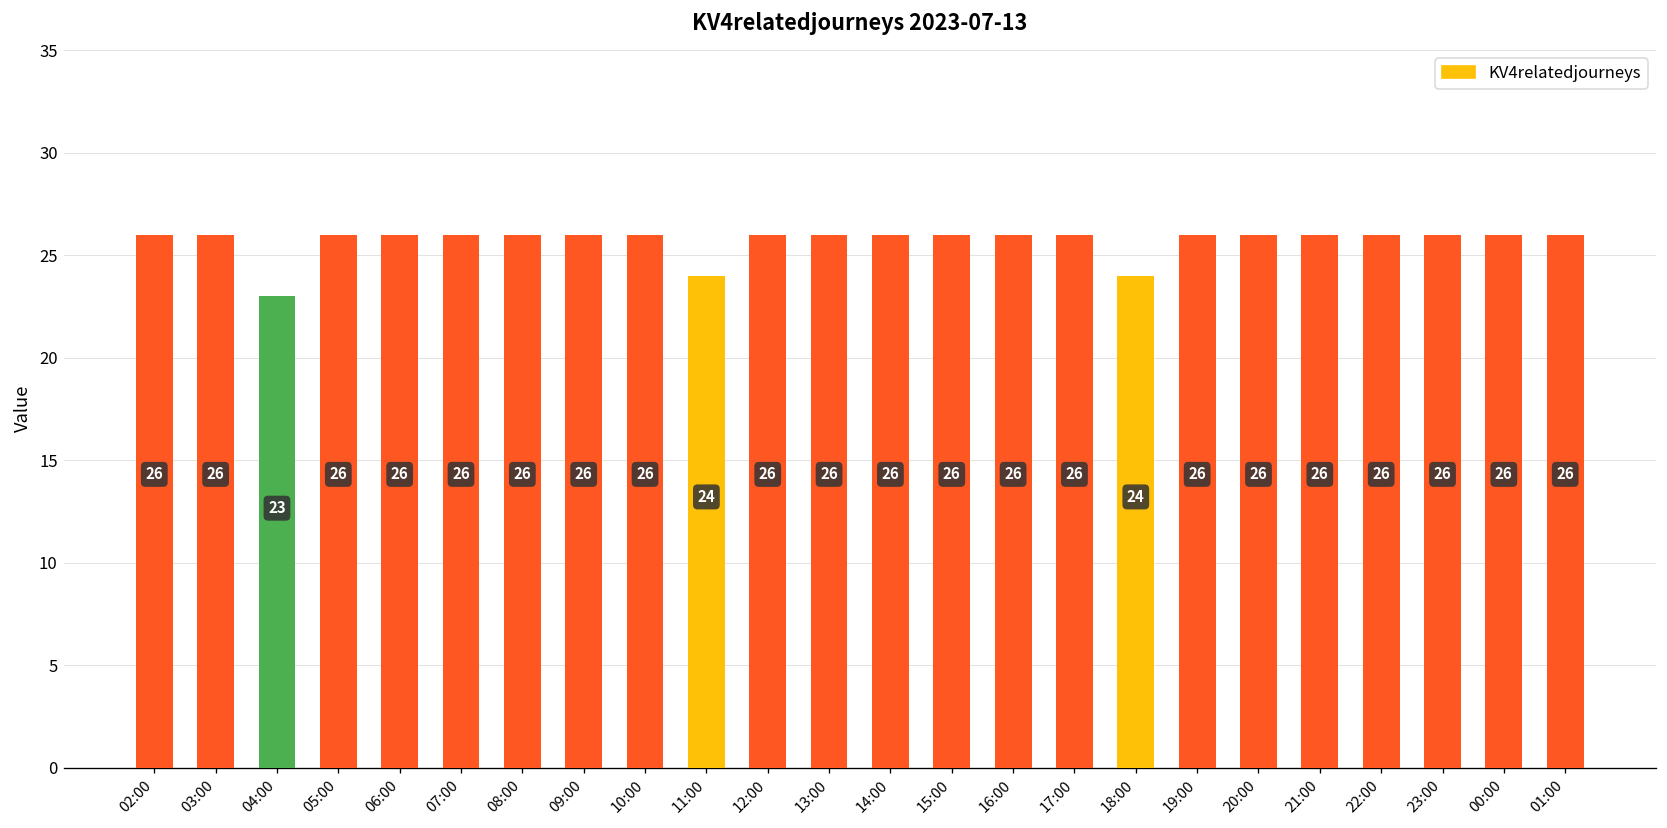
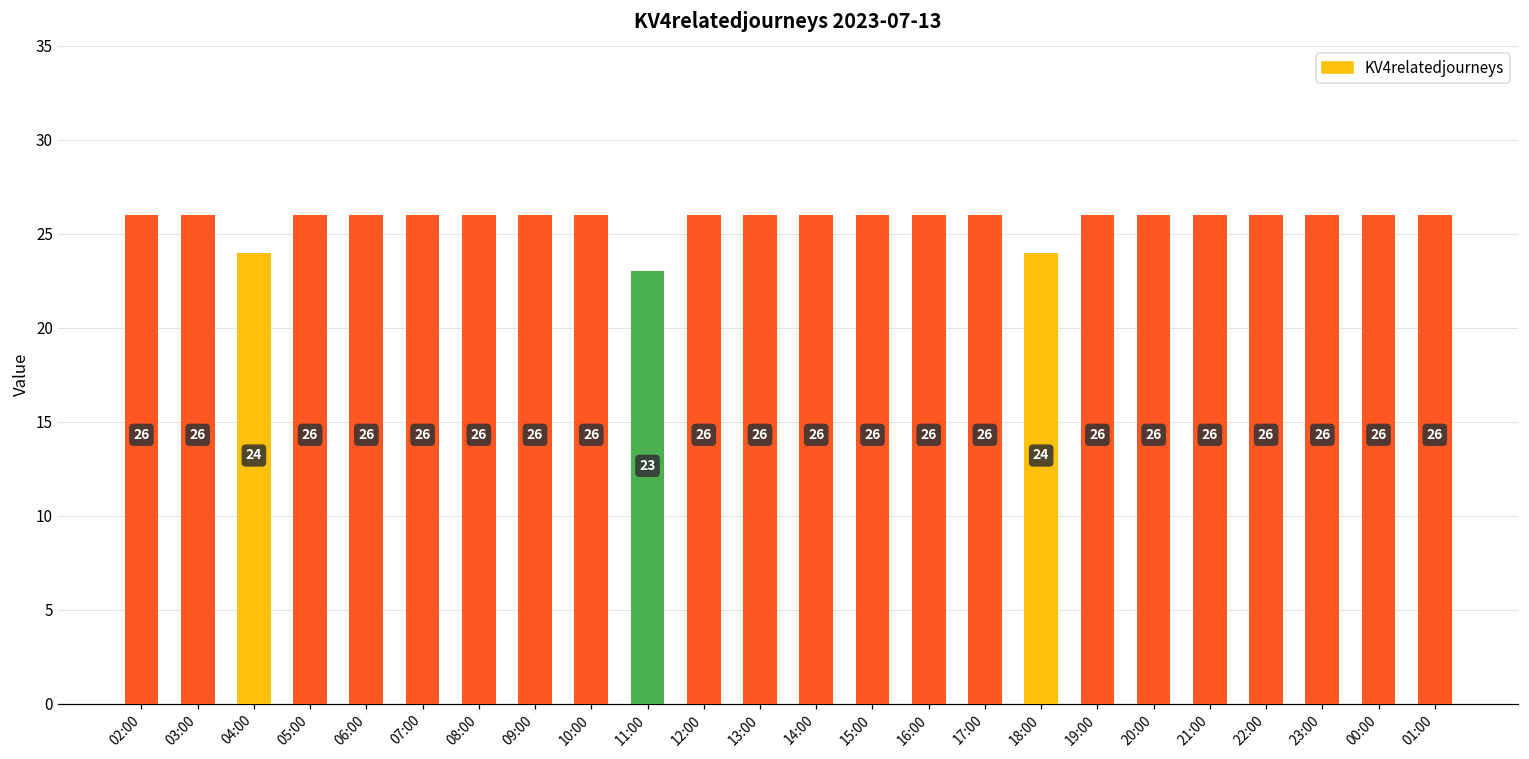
04:00: 23 -> 24
11:00: 24 -> 23
